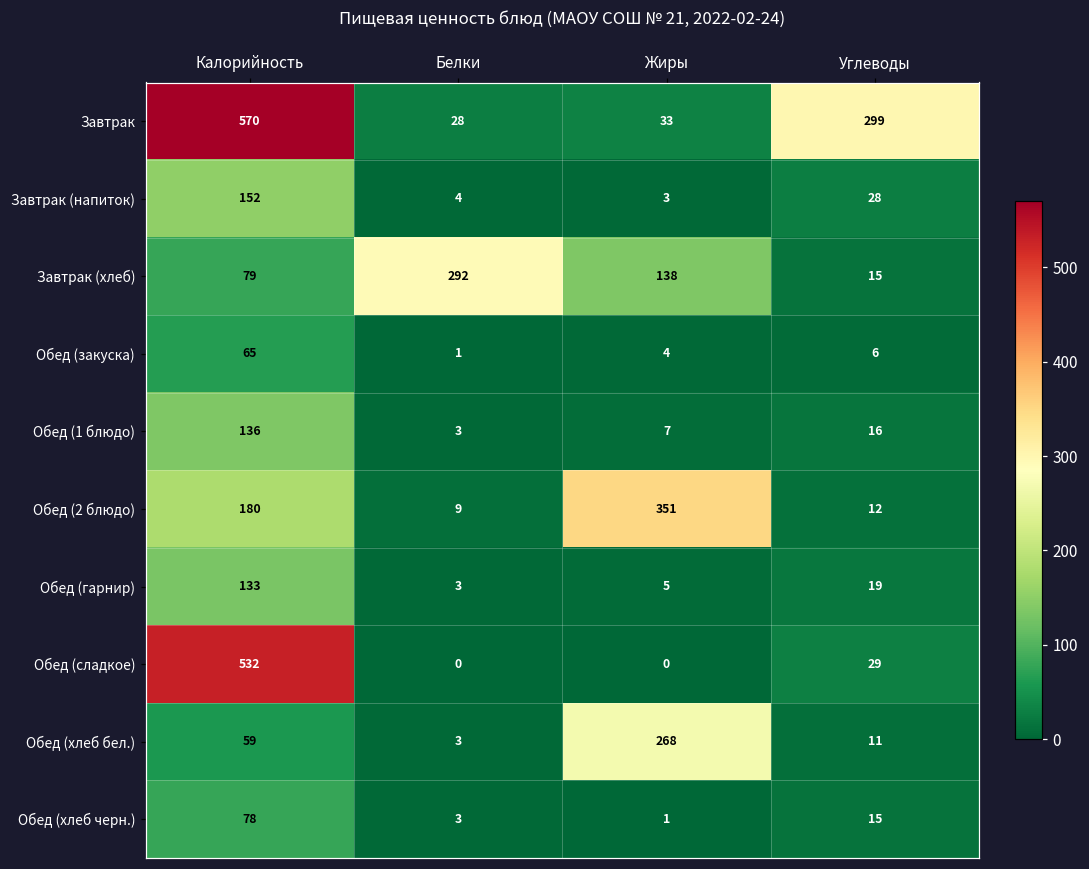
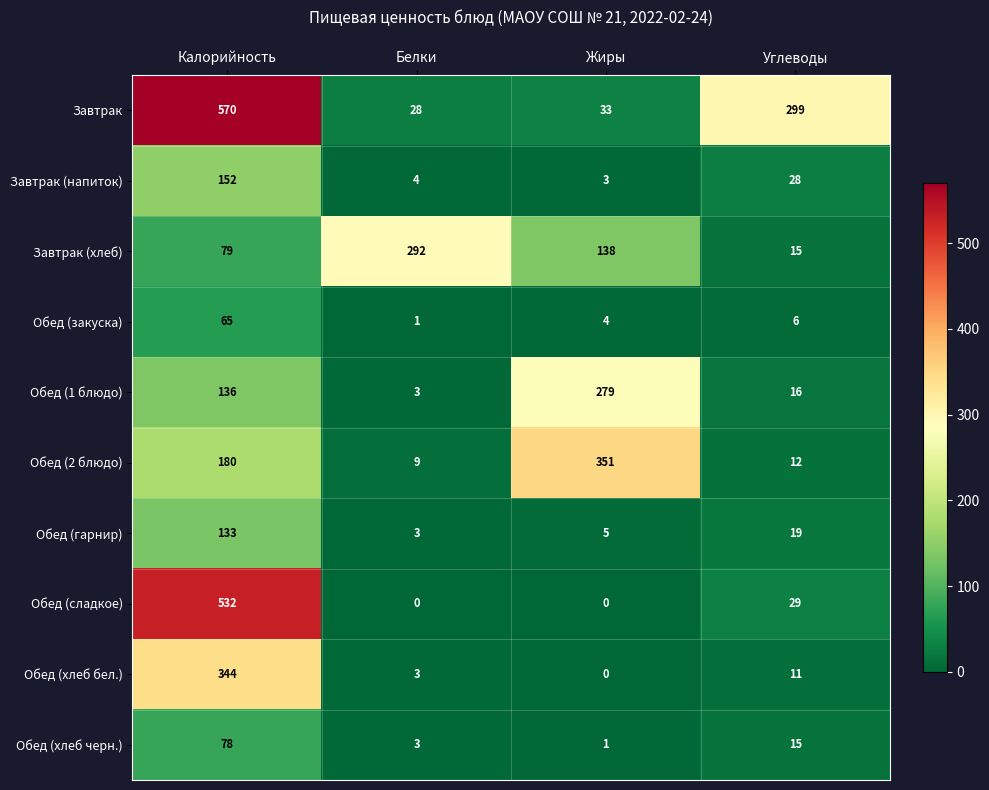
Обед (1 блюдо), Жиры: 7 -> 279
Обед (хлеб бел.), Калорийность: 59 -> 344
Обед (хлеб бел.), Жиры: 268 -> 0
